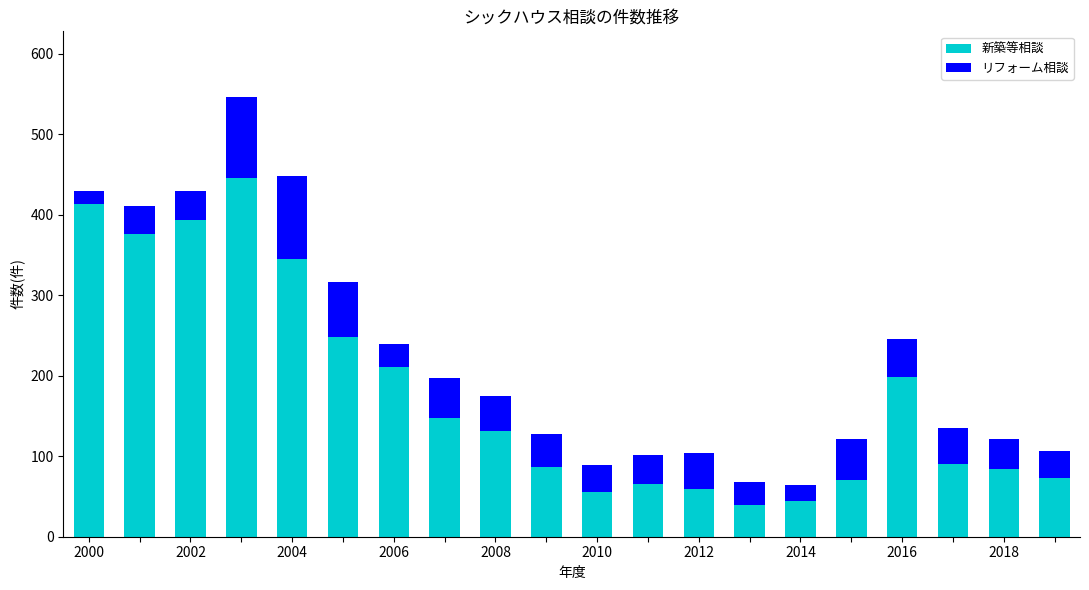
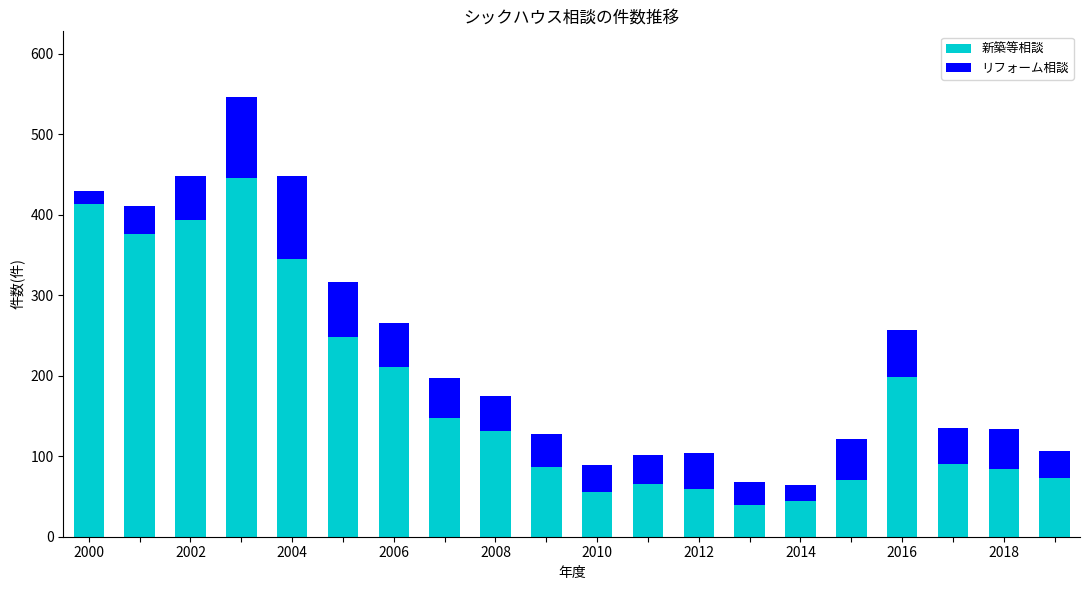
リフォーム相談, 2002: 40 -> 50
リフォーム相談, 2006: 30 -> 60
リフォーム相談, 2016: 50 -> 60
リフォーム相談, 2018: 40 -> 50
